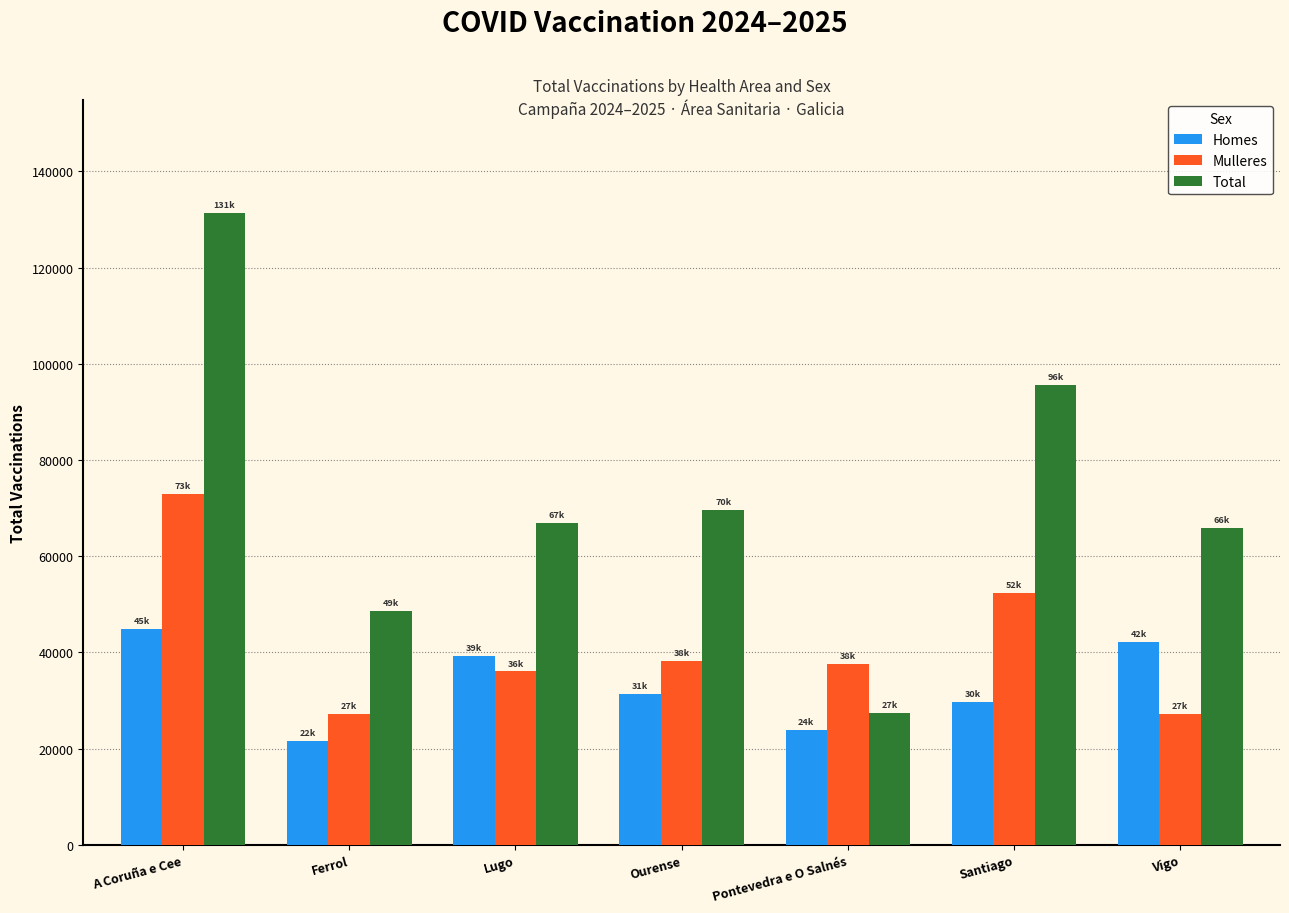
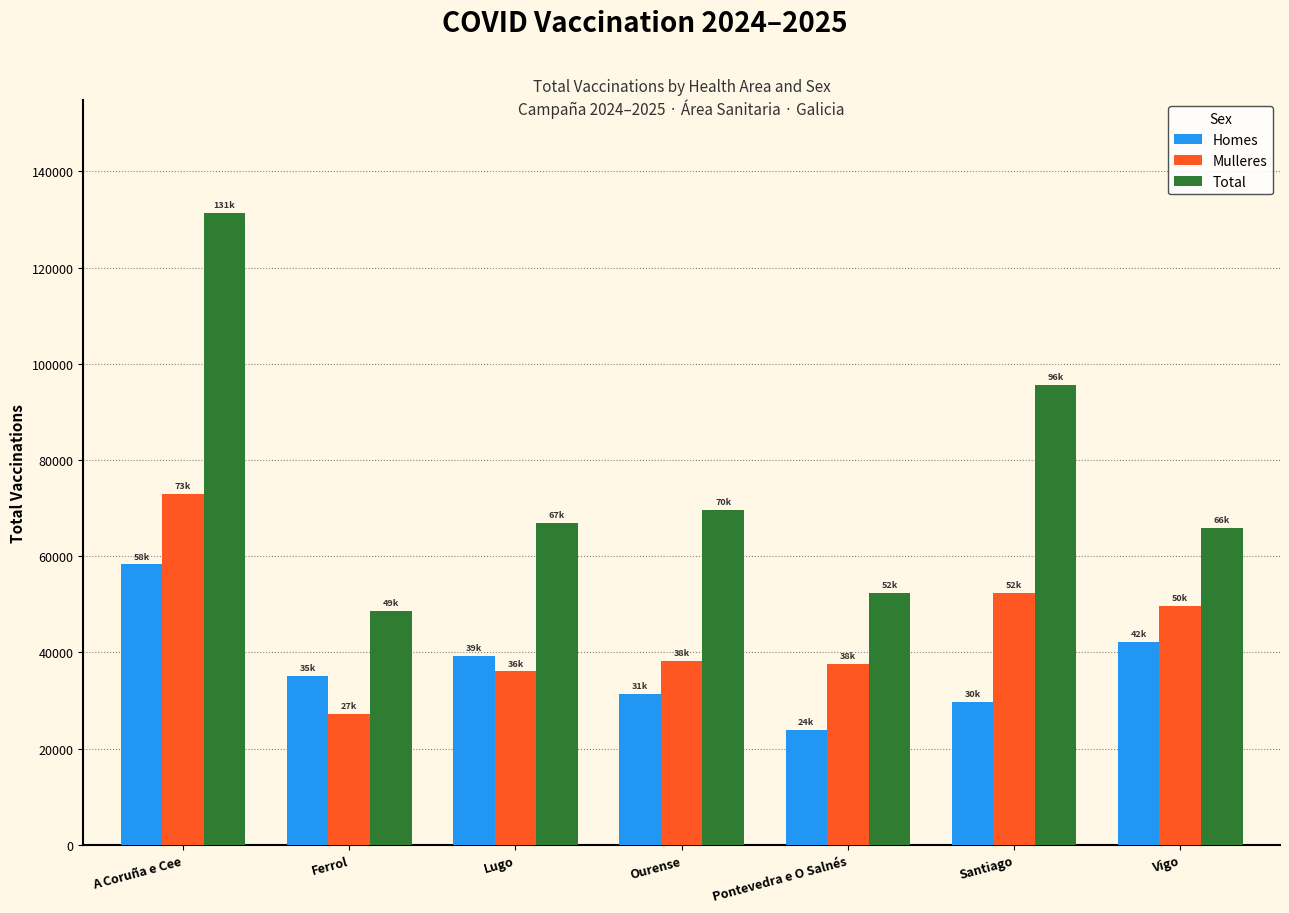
Homes, A Coruña e Cee: 45k -> 58k
Homes, Ferrol: 22k -> 35k
Total, Pontevedra e O Salnés: 27k -> 52k
Mulleres, Vigo: 27k -> 50k
